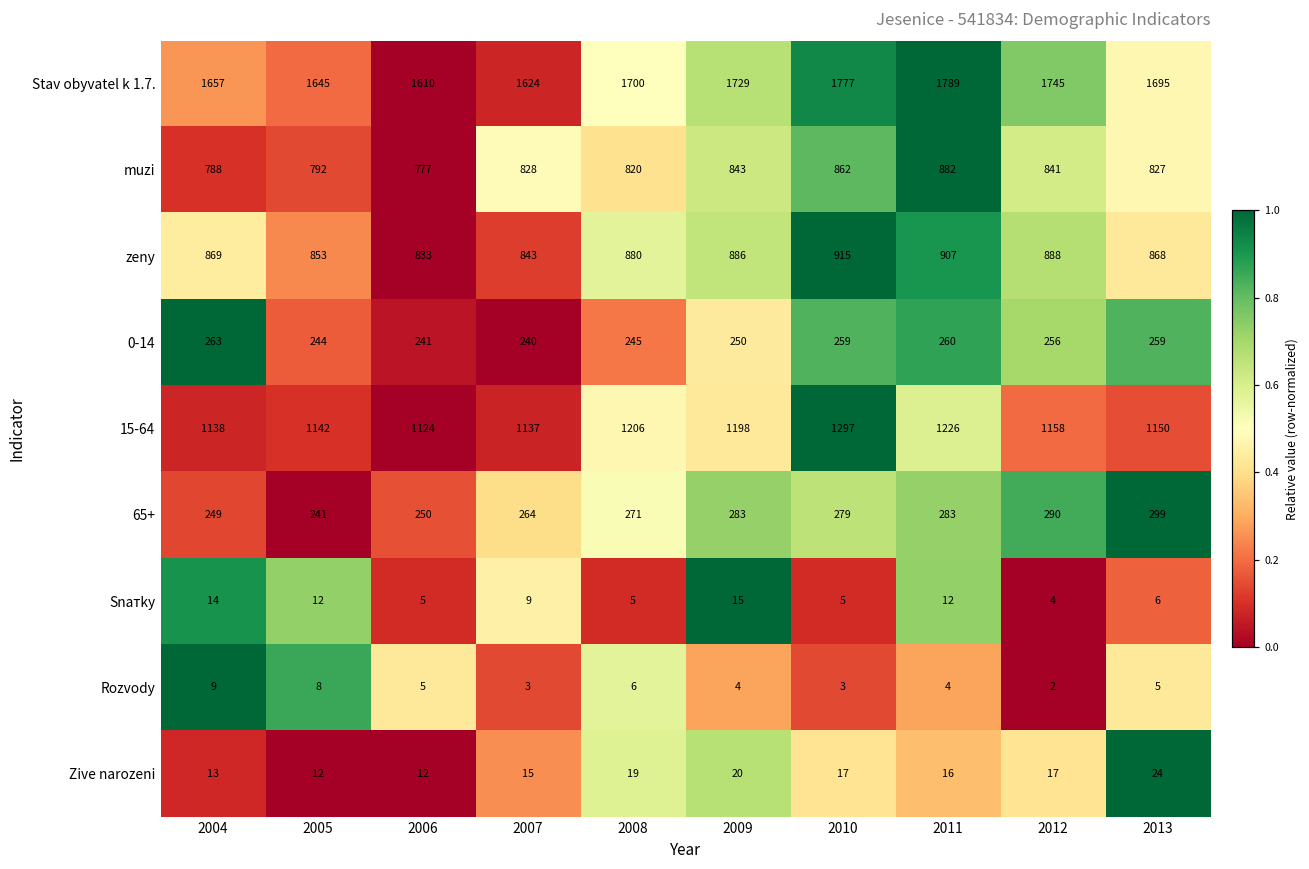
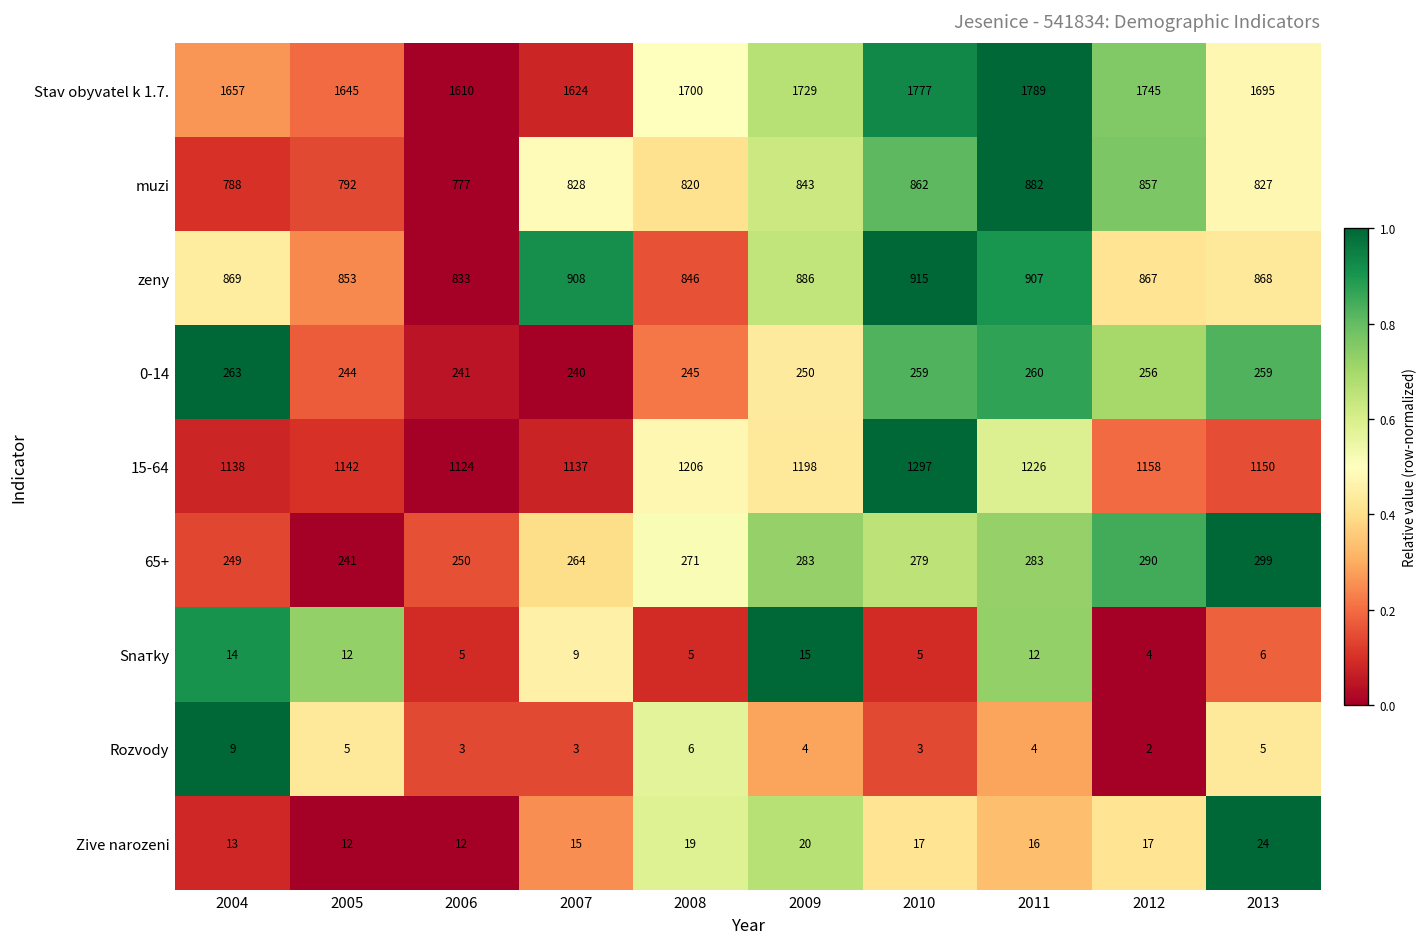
muzi, 2012: 841 -> 857
zeny, 2007: 843 -> 908
zeny, 2008: 880 -> 846
zeny, 2012: 888 -> 867
Rozvody, 2005: 8 -> 5
Rozvody, 2006: 5 -> 3
